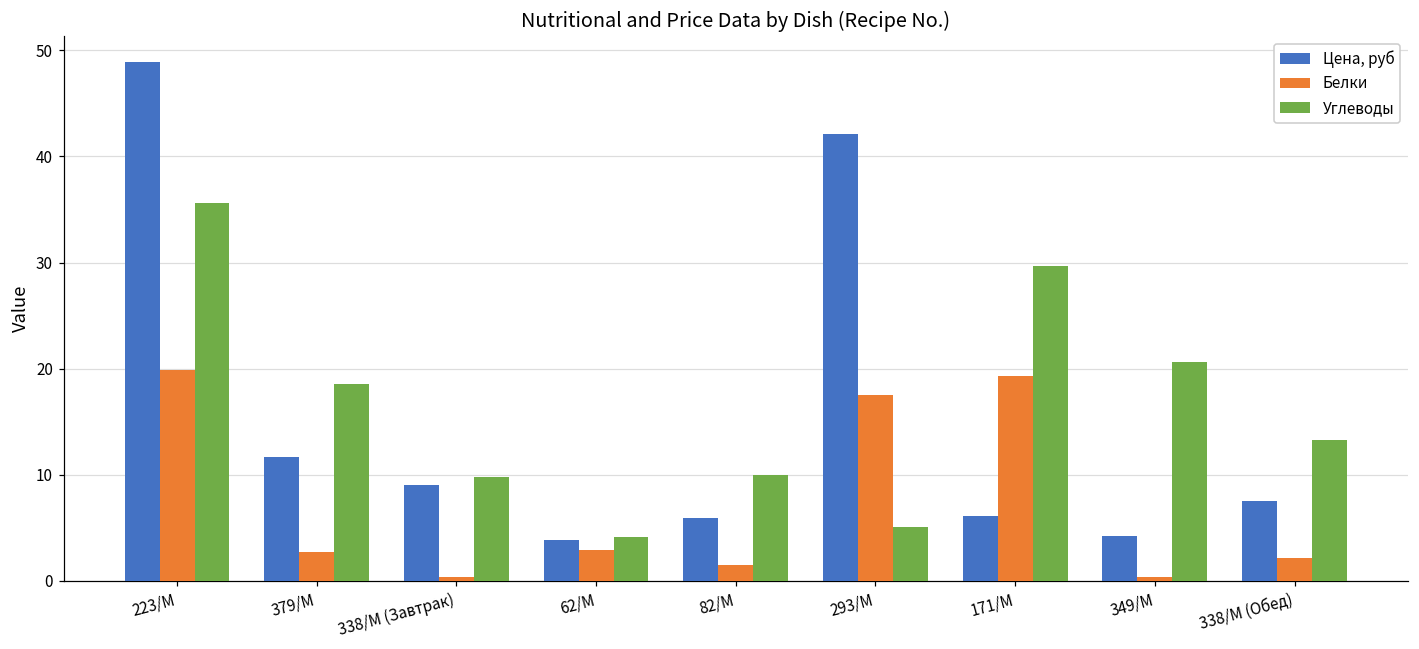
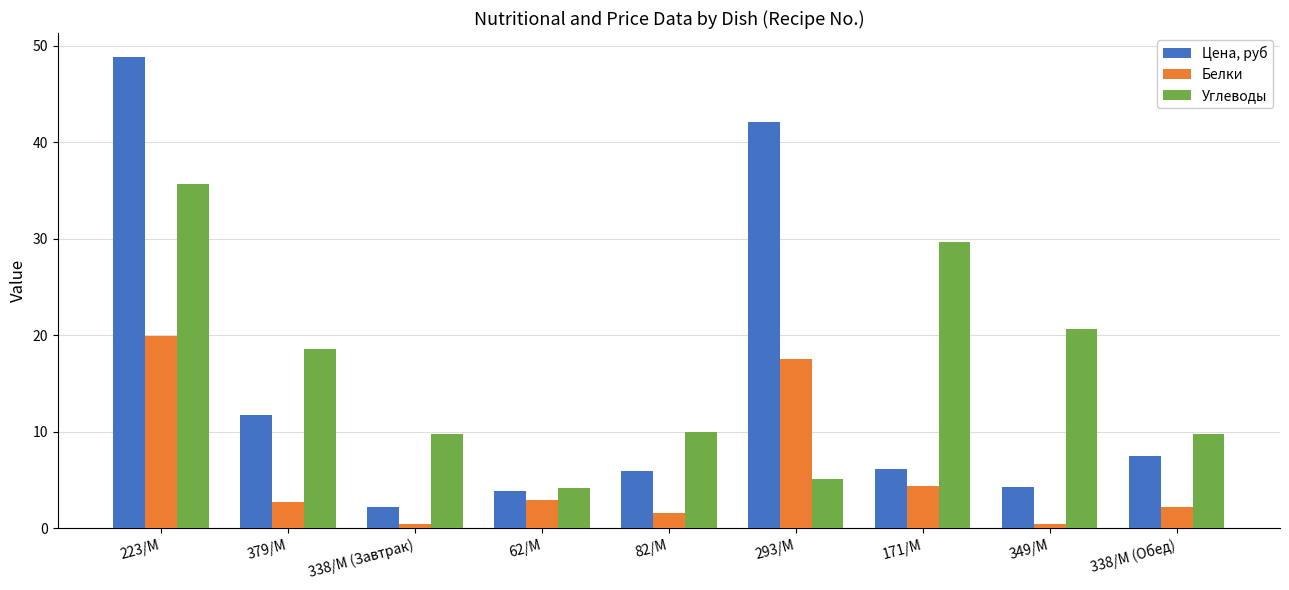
Цена, руб, 338/М (Завтрак): 9 -> 2
Белки, 171/М: 19 -> 4
Углеводы, 338/М (Обед): 13 -> 10
